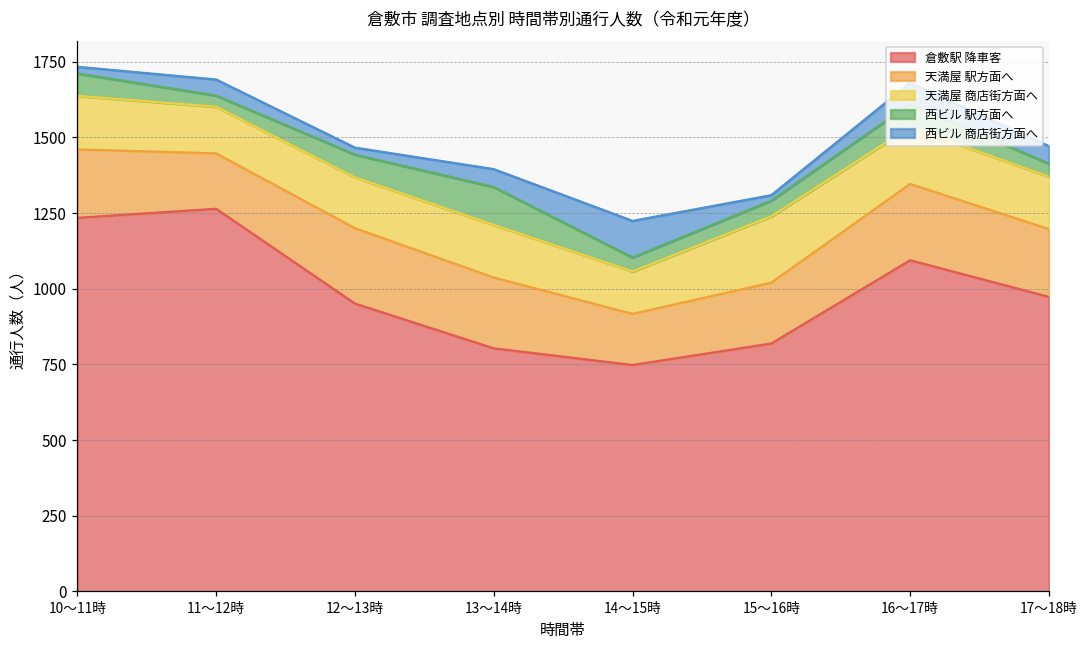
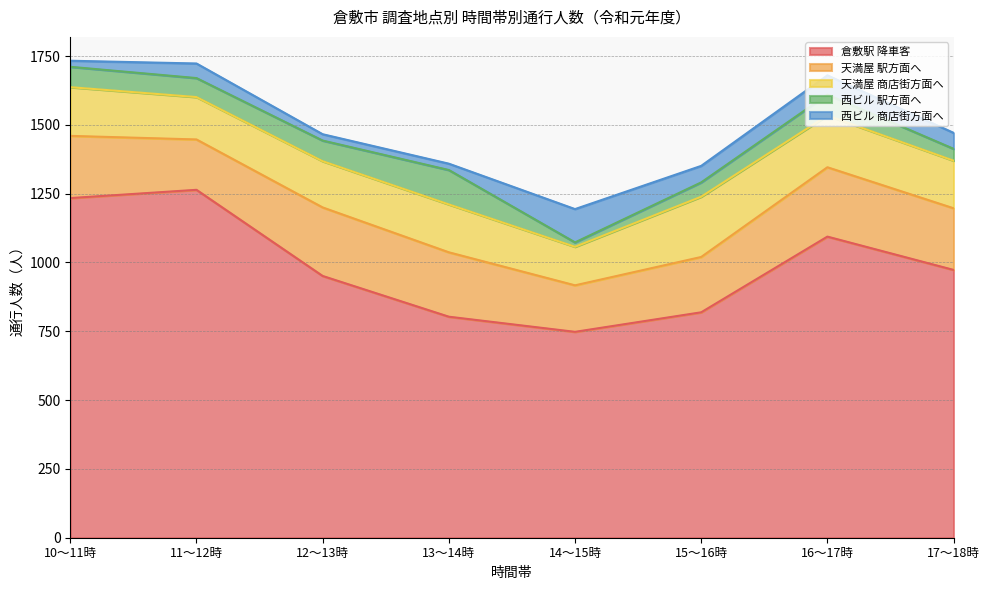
西ビル 駅方面へ, 11～12時: 40 -> 70
西ビル 商店街方面へ, 13～14時: 60 -> 20
西ビル 駅方面へ, 14～15時: 50 -> 20
西ビル 商店街方面へ, 15～16時: 20 -> 60
